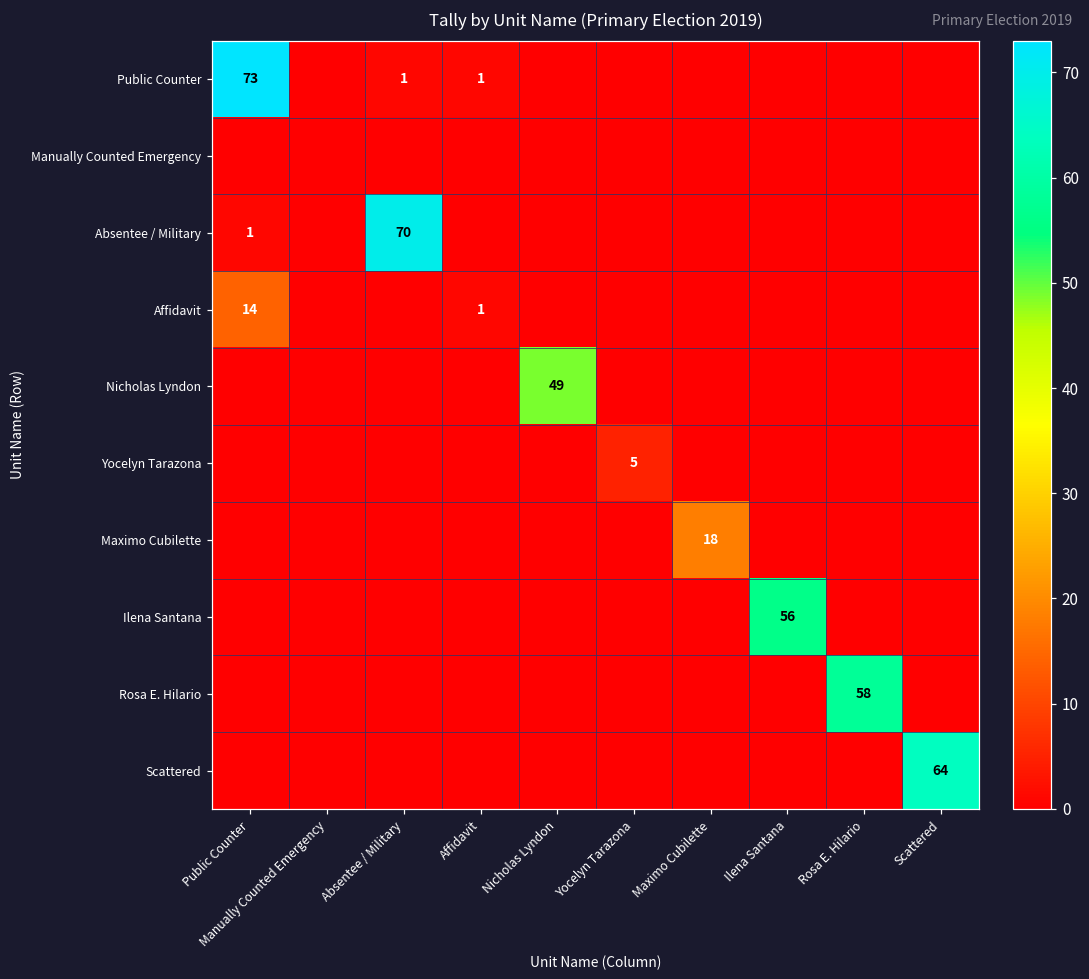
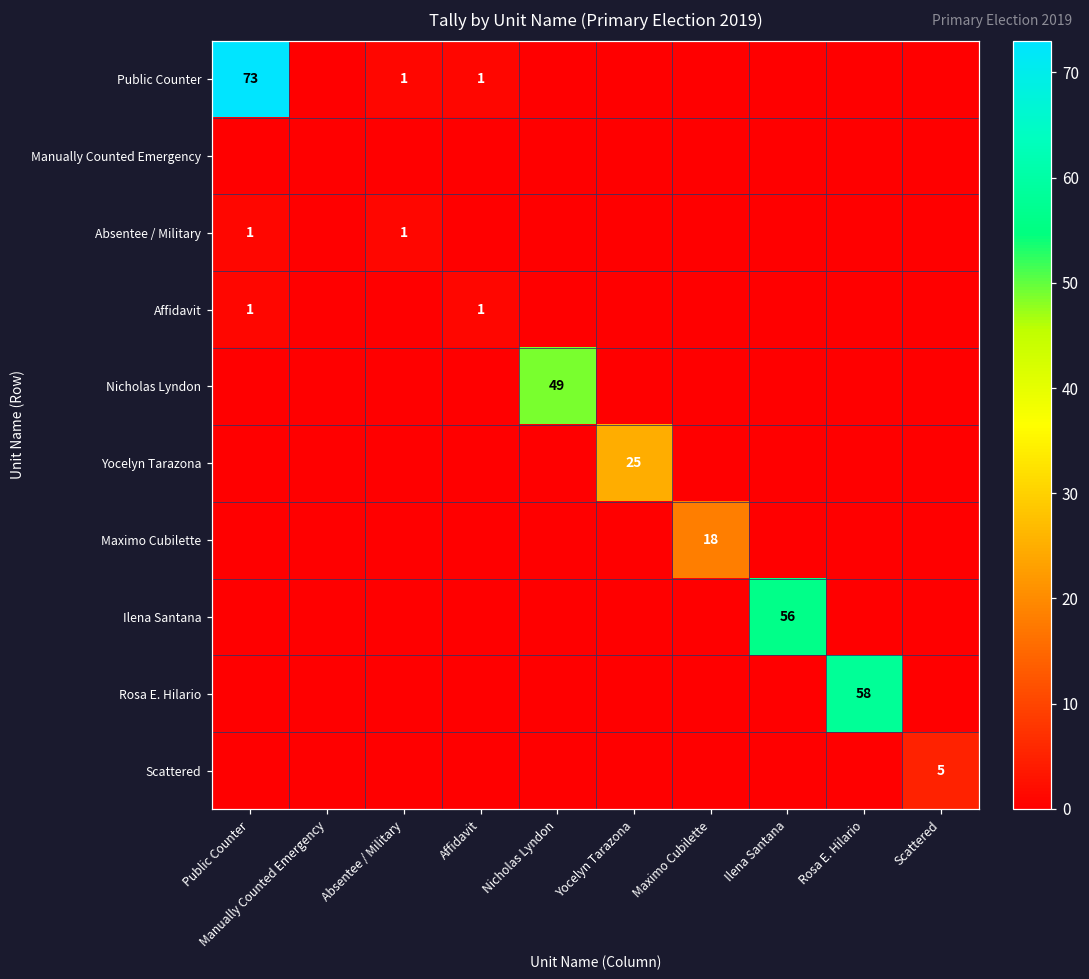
Absentee / Military, Absentee / Military: 70 -> 1
Affidavit, Public Counter: 14 -> 1
Yocelyn Tarazona, Yocelyn Tarazona: 5 -> 25
Scattered, Scattered: 64 -> 5
